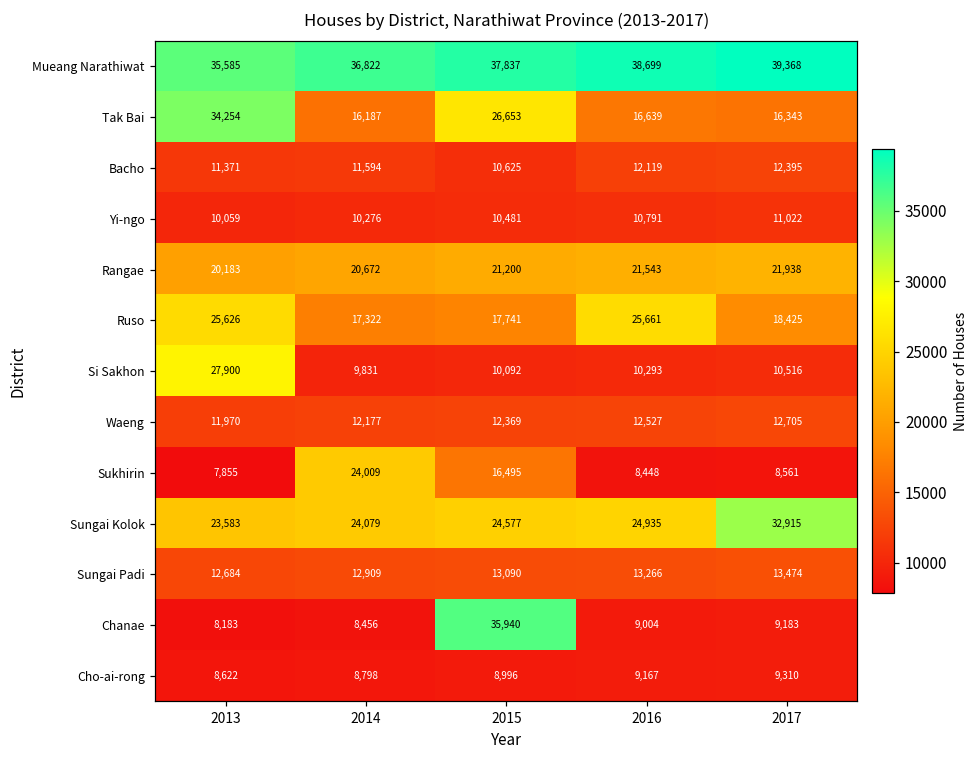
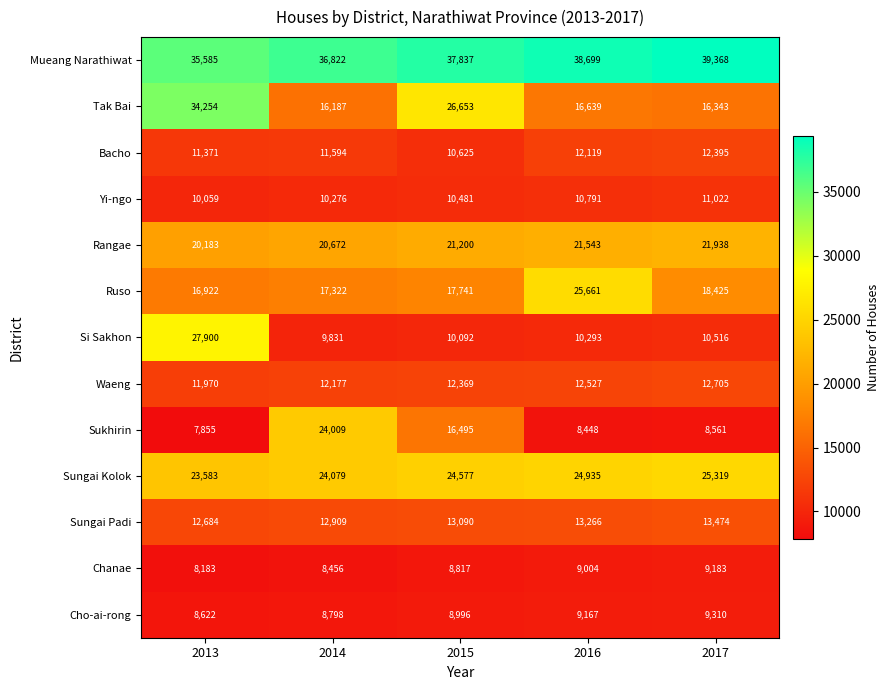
Ruso, 2013: 25,626 -> 16,922
Sungai Kolok, 2017: 32,915 -> 25,319
Chanae, 2015: 35,940 -> 8,817
